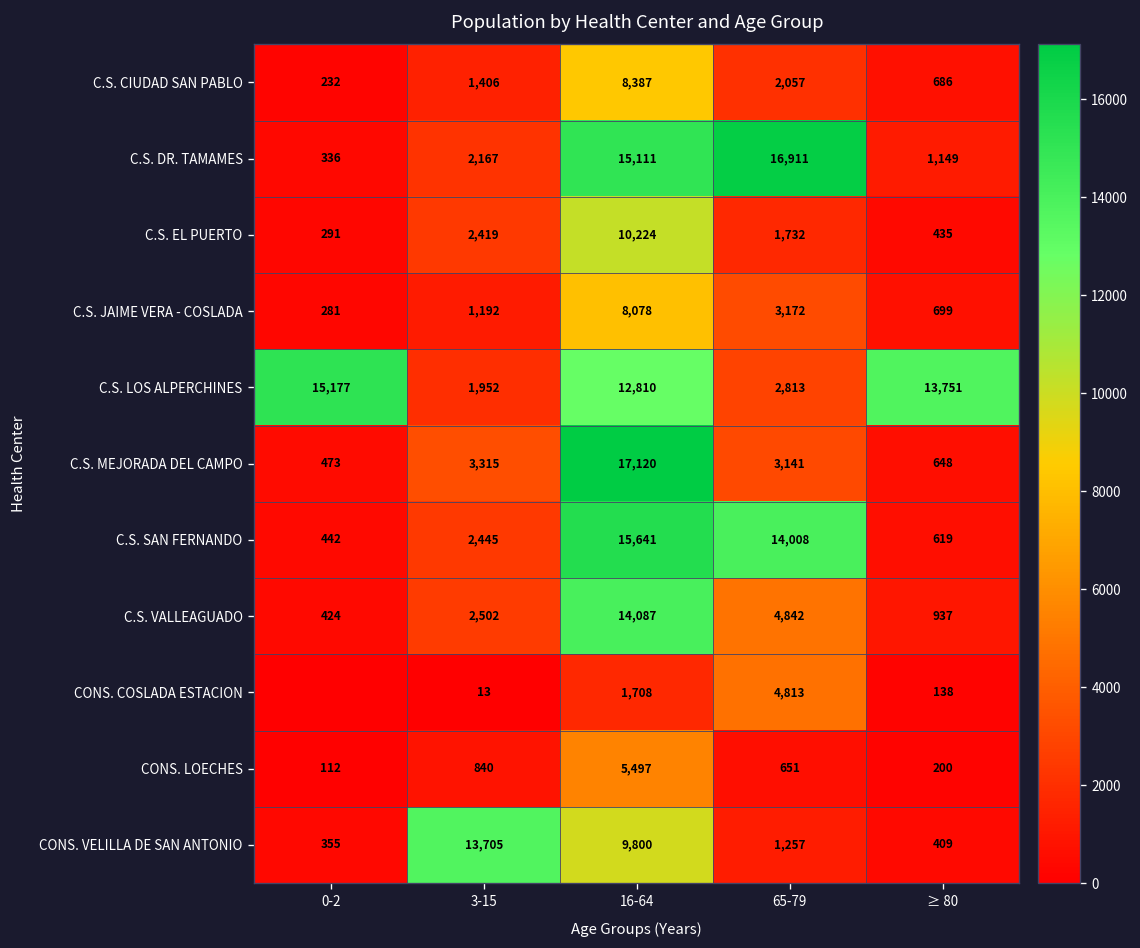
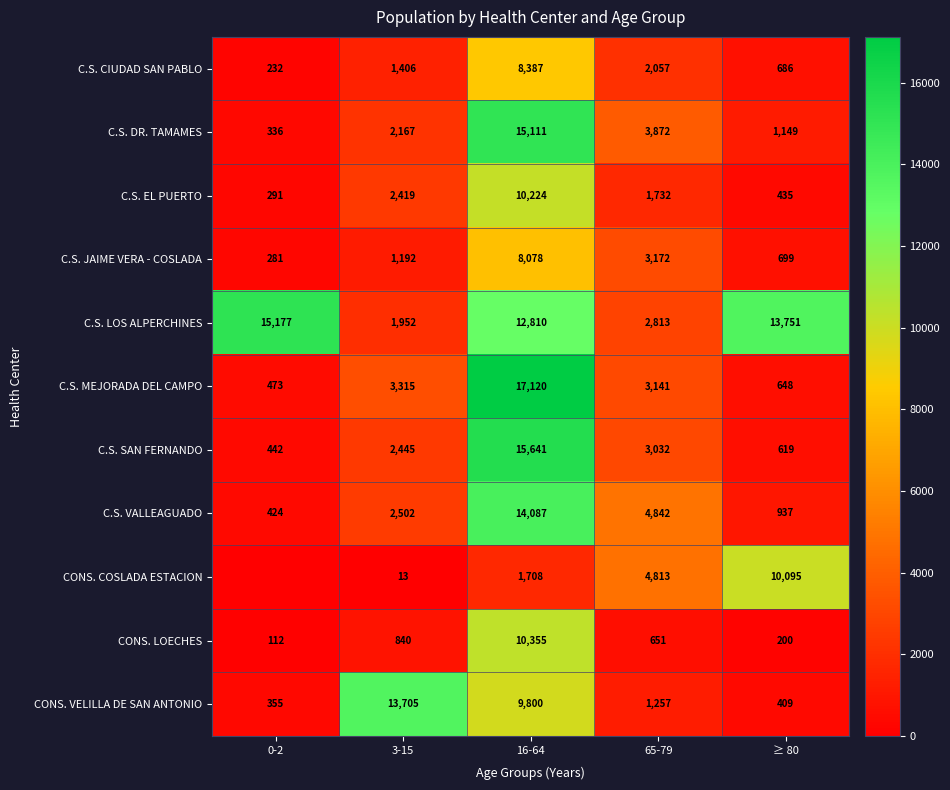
C.S. DR. TAMAMES, 65-79: 16,911 -> 3,872
C.S. SAN FERNANDO, 65-79: 14,008 -> 3,032
CONS. COSLADA ESTACION, ≥ 80: 138 -> 10,095
CONS. LOECHES, 16-64: 5,497 -> 10,355
